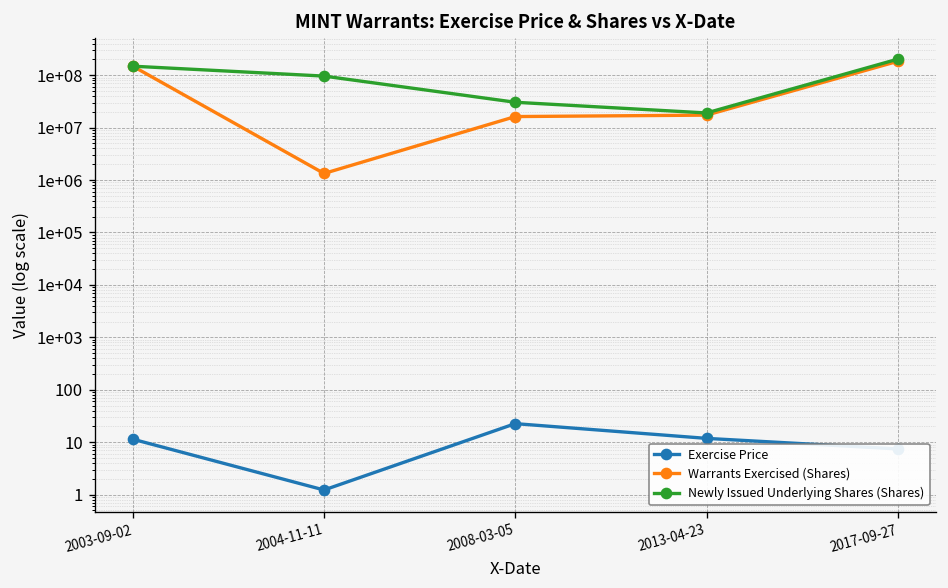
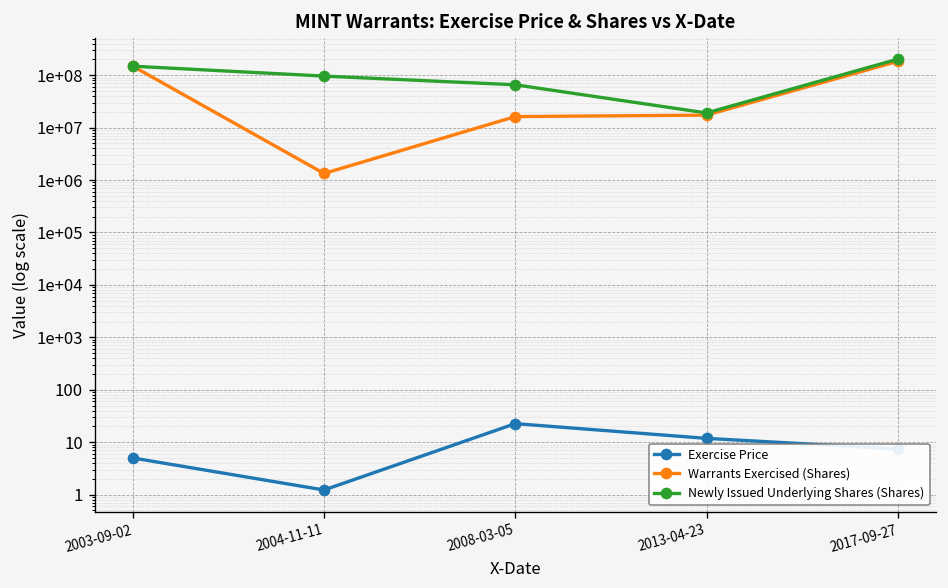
Exercise Price, 2003-09-02: 11 -> 5
Newly Issued Underlying Shares (Shares), 2008-03-05: 30000000 -> 70000000
